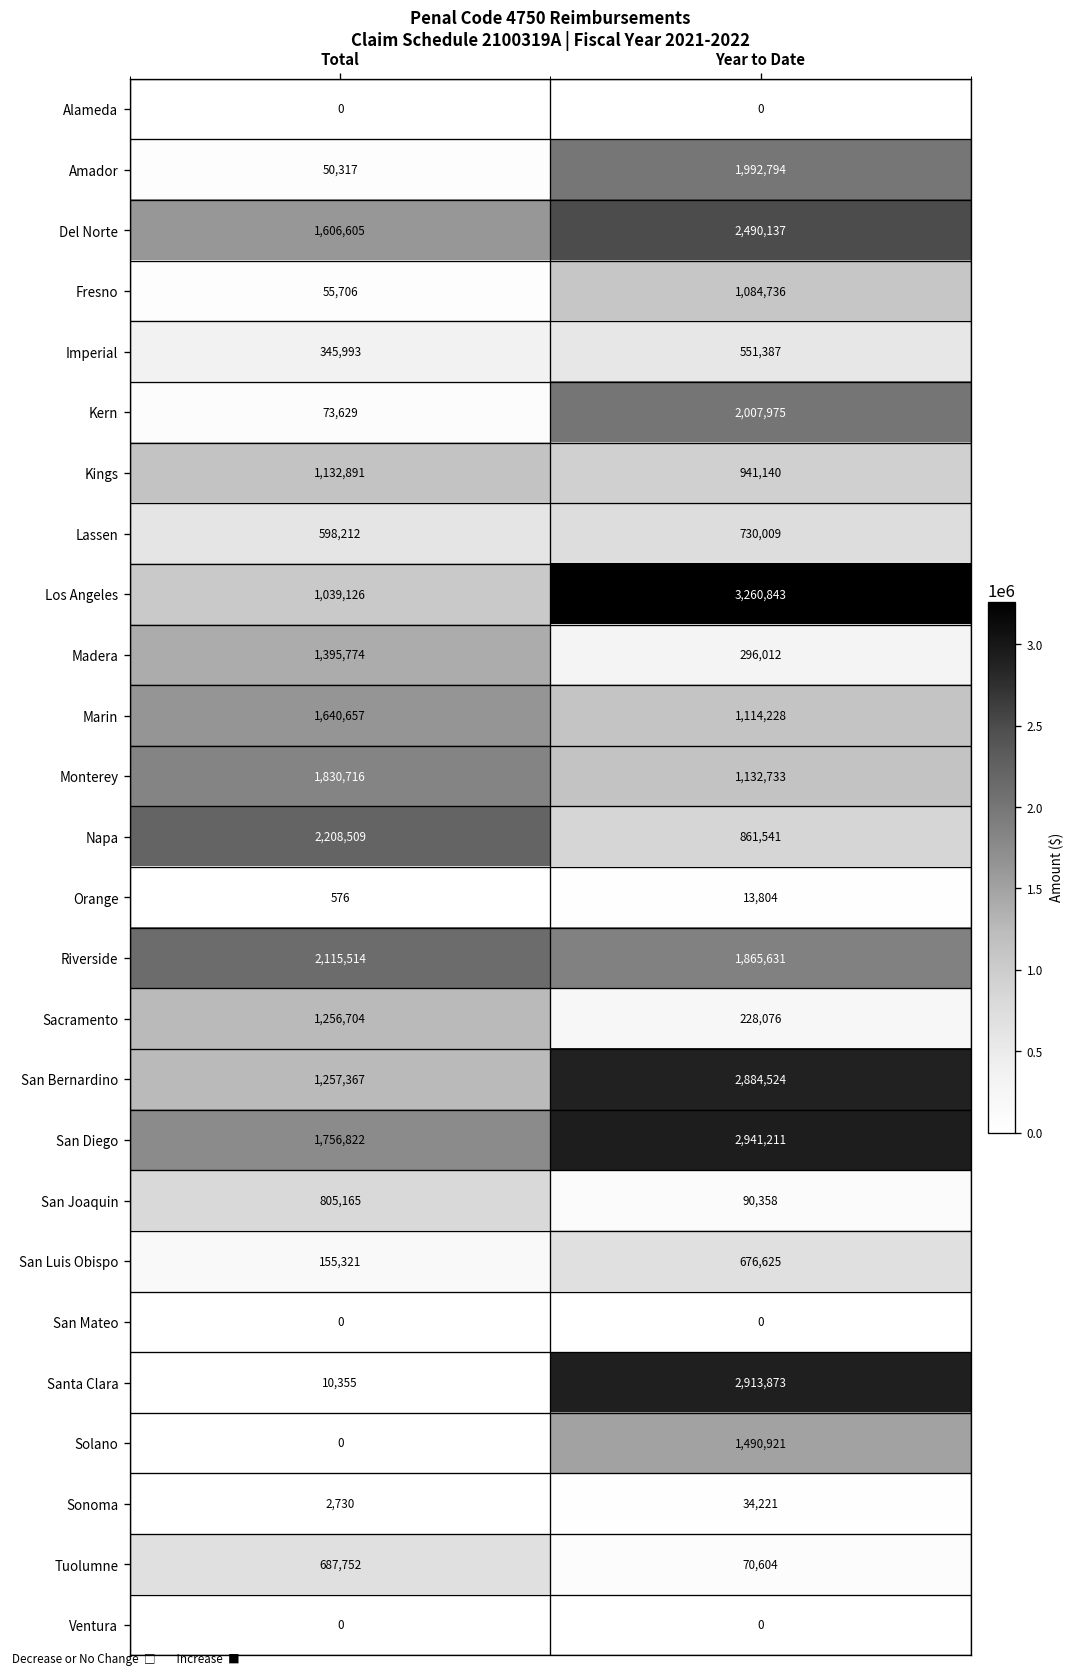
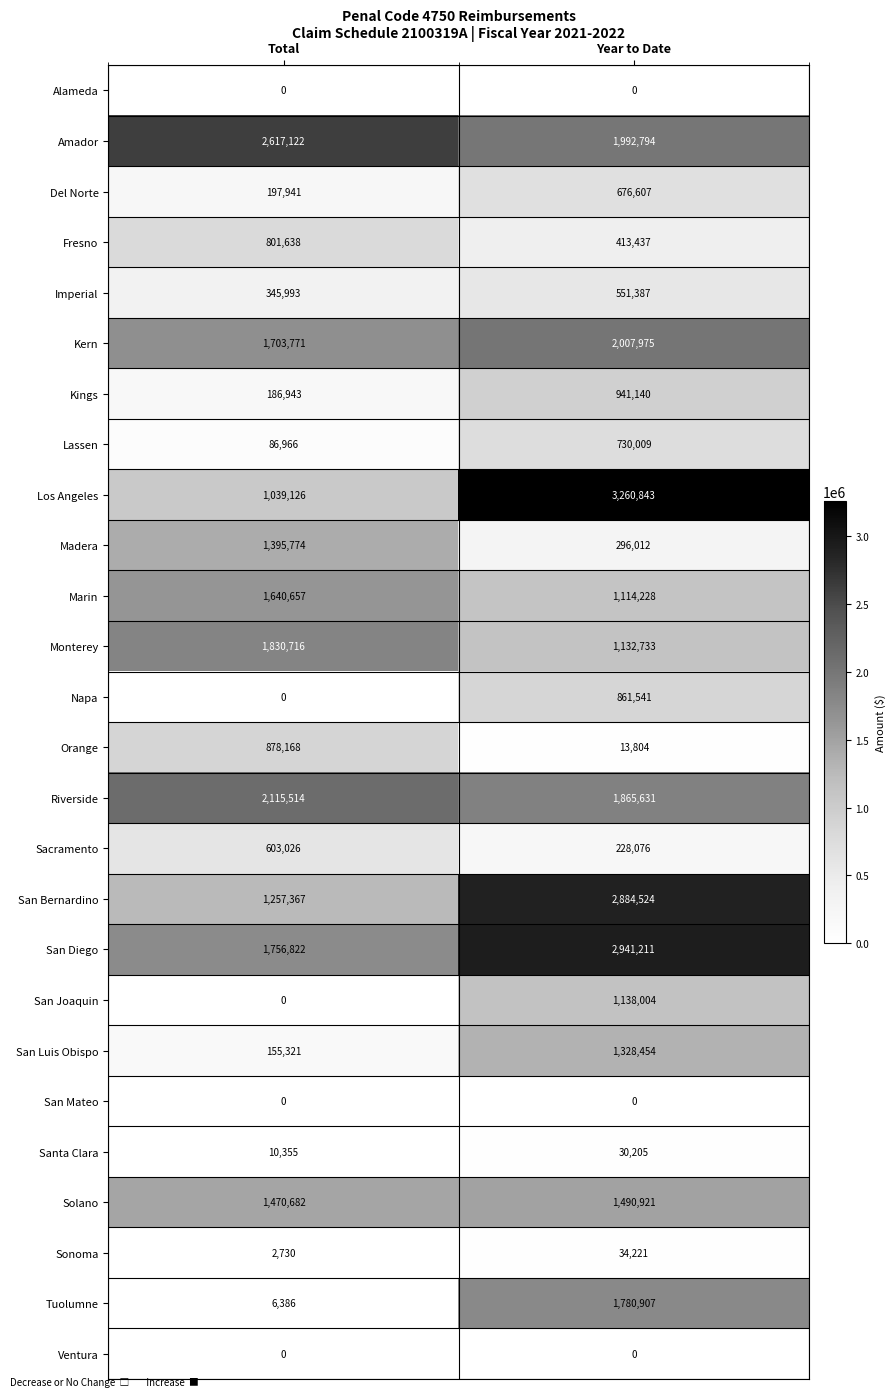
Amador, Total: 50,317 -> 2,617,122
Del Norte, Total: 1,606,605 -> 197,941
Del Norte, Year to Date: 2,490,137 -> 676,607
Fresno, Total: 55,706 -> 801,638
Fresno, Year to Date: 1,084,736 -> 413,437
Kern, Total: 73,629 -> 1,703,771
Kings, Total: 1,132,891 -> 186,943
Lassen, Total: 598,212 -> 86,966
Napa, Total: 2,208,509 -> 0
Orange, Total: 576 -> 878,168
Sacramento, Total: 1,256,704 -> 603,026
San Joaquin, Total: 805,165 -> 0
San Joaquin, Year to Date: 90,358 -> 1,138,004
San Luis Obispo, Year to Date: 676,625 -> 1,328,454
Santa Clara, Year to Date: 2,913,873 -> 30,205
Solano, Total: 0 -> 1,470,682
Tuolumne, Total: 687,752 -> 6,386
Tuolumne, Year to Date: 70,604 -> 1,780,907
